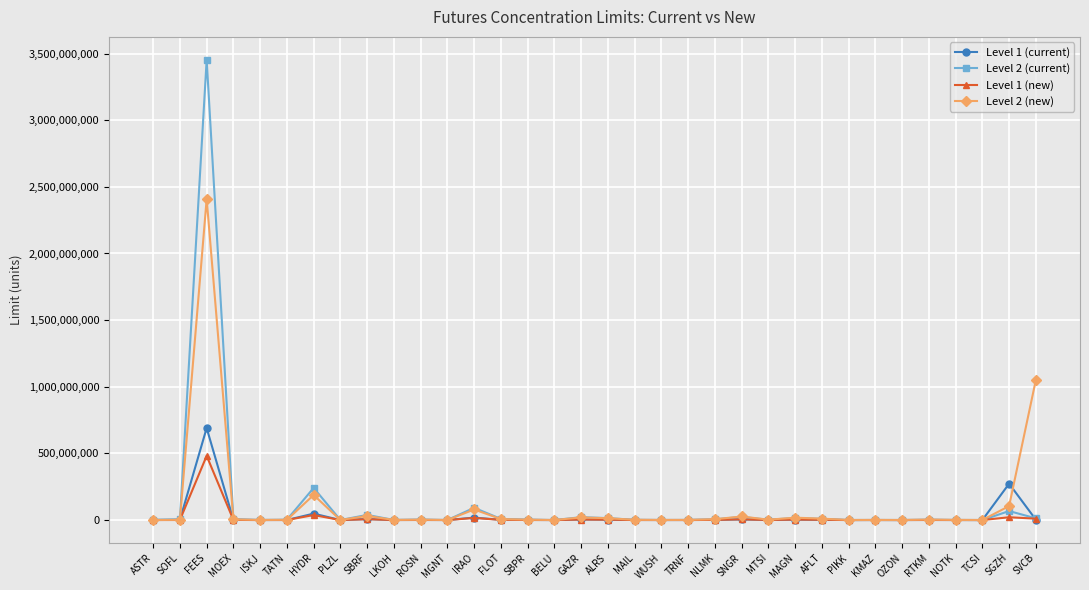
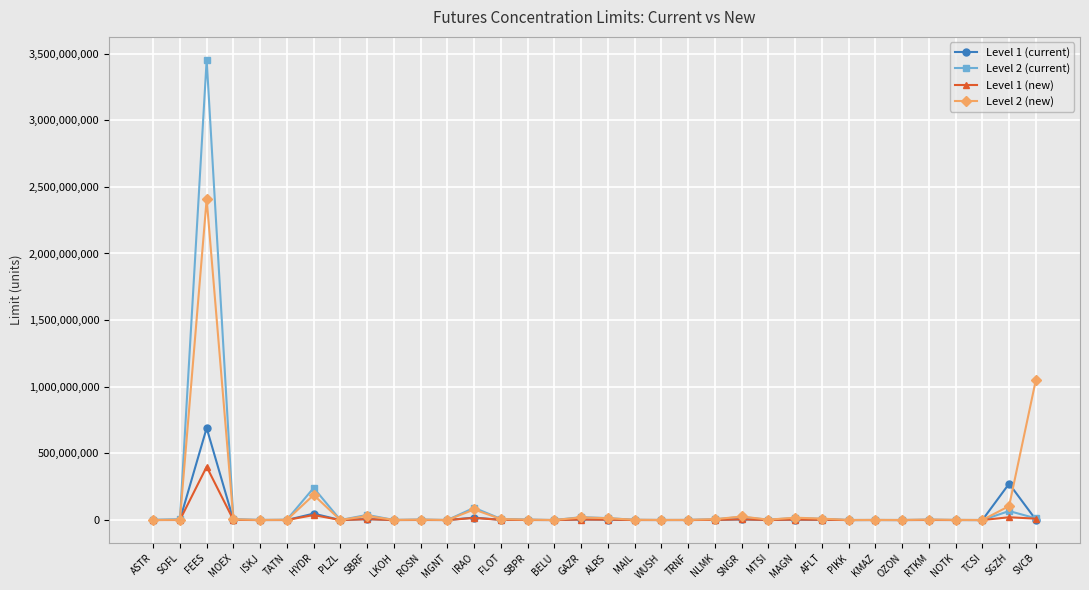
Level 1 (new), FEES: 480,000,000 -> 400,000,000
